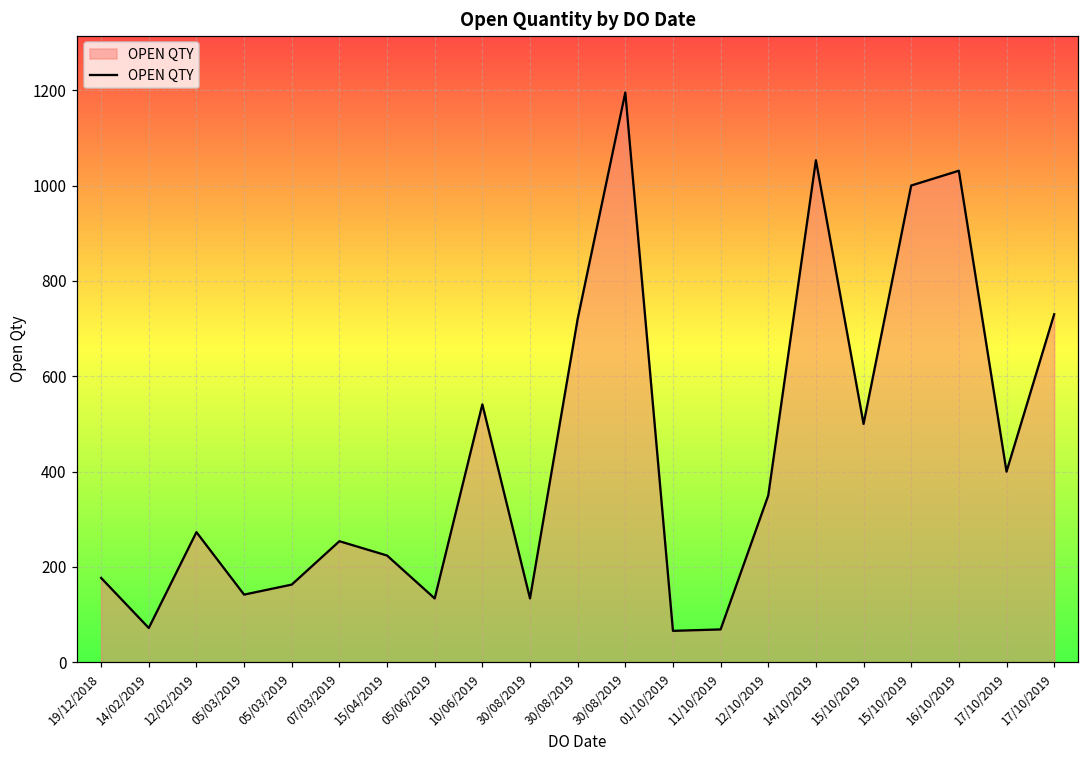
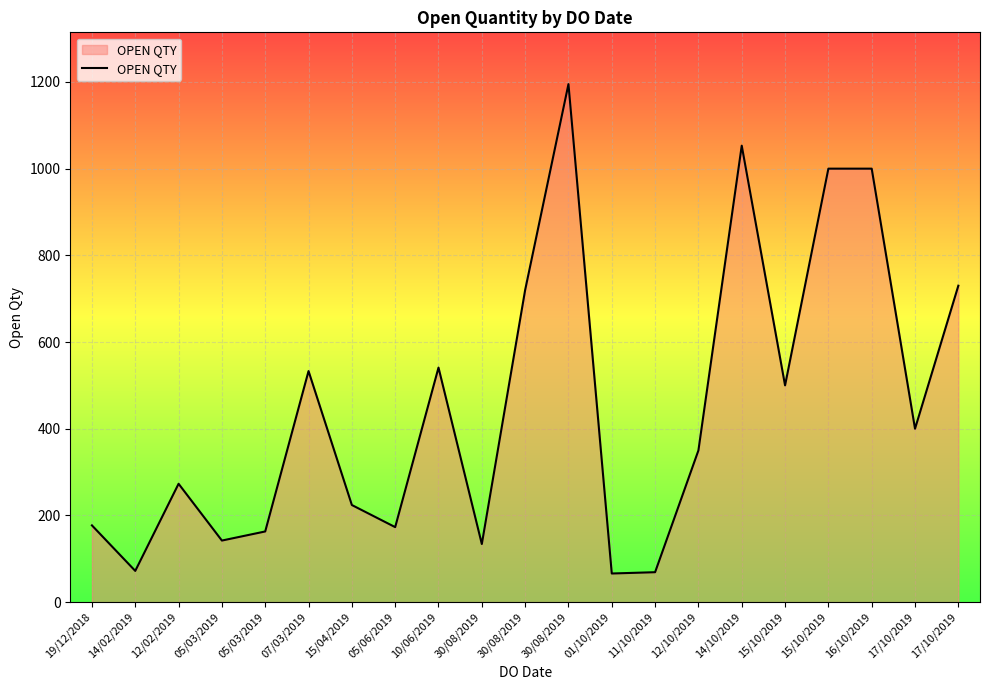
07/03/2019: 250 -> 530
05/06/2019: 130 -> 170
16/10/2019: 1030 -> 1000
